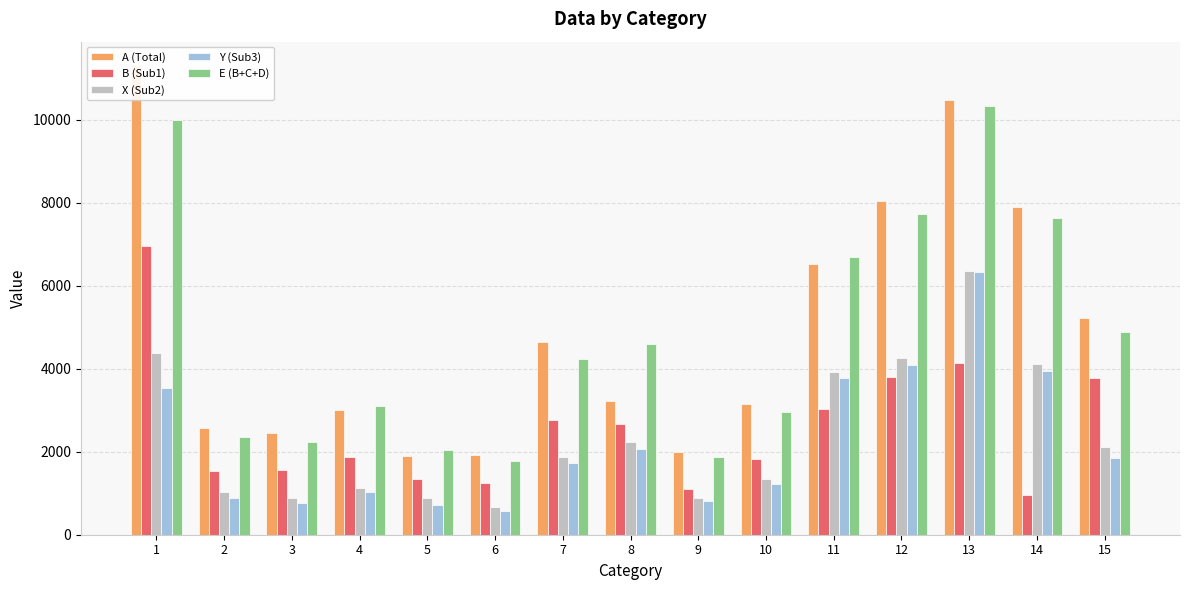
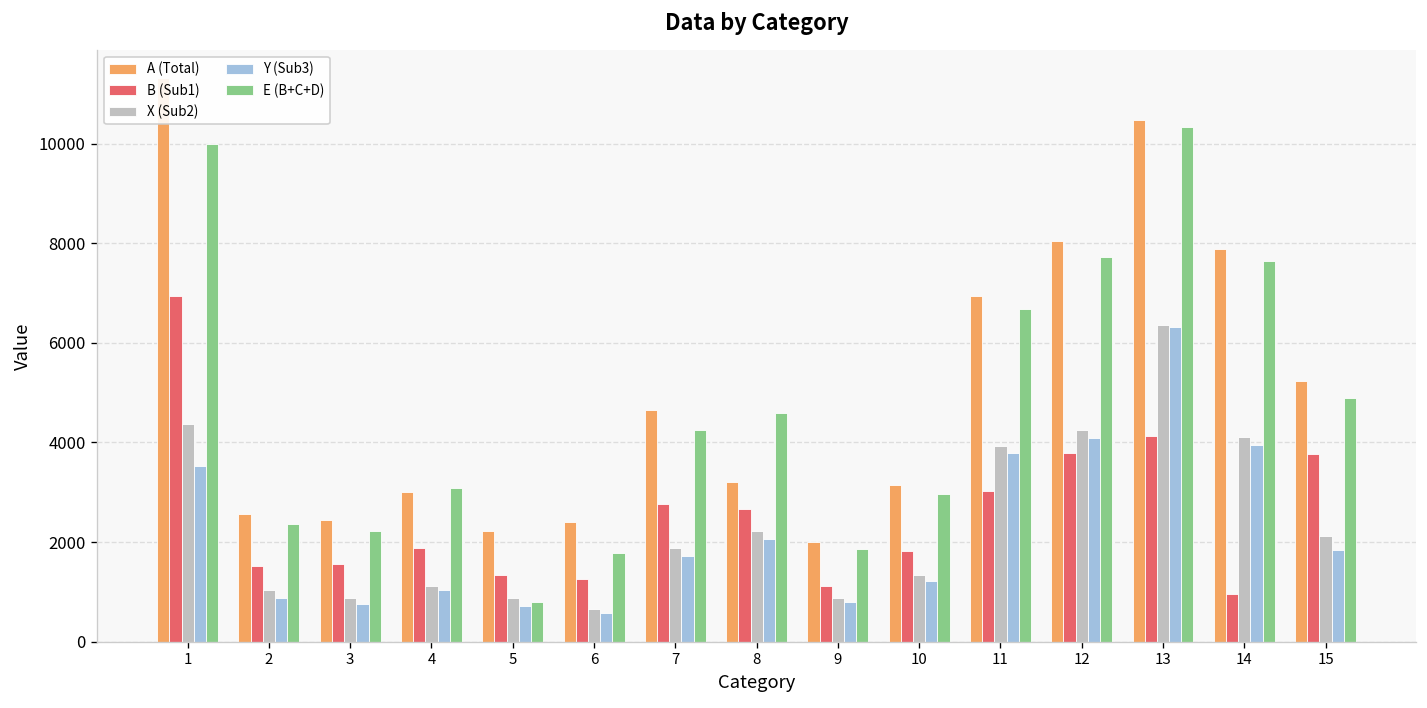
A (Total), 5: 1900 -> 2200
E (B+C+D), 5: 2000 -> 800
A (Total), 6: 1900 -> 2400
A (Total), 11: 6500 -> 6900
